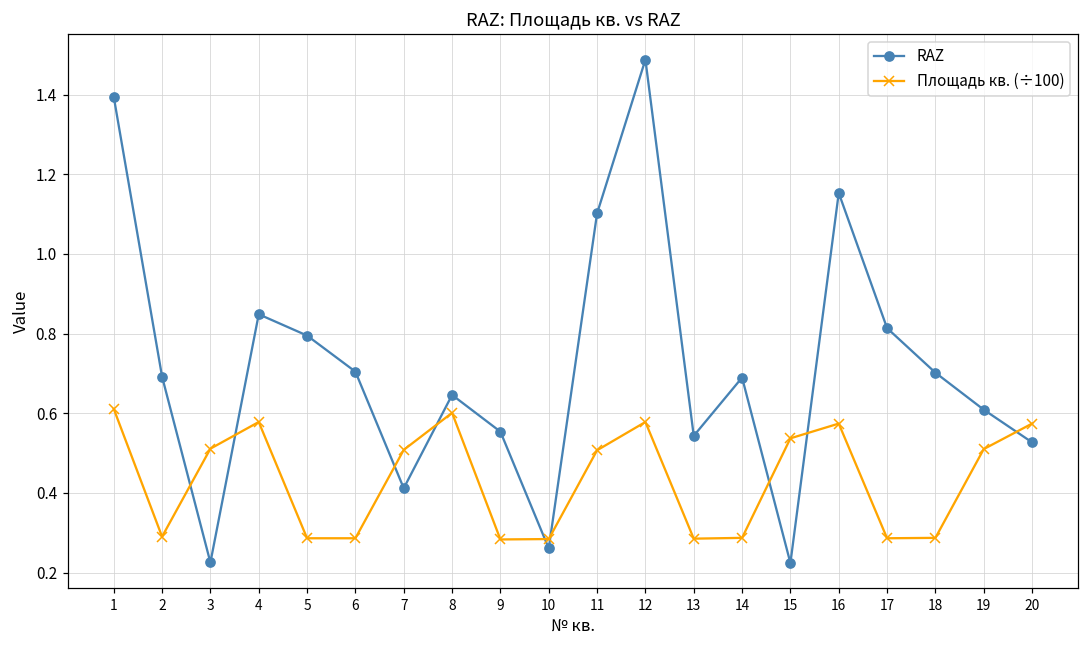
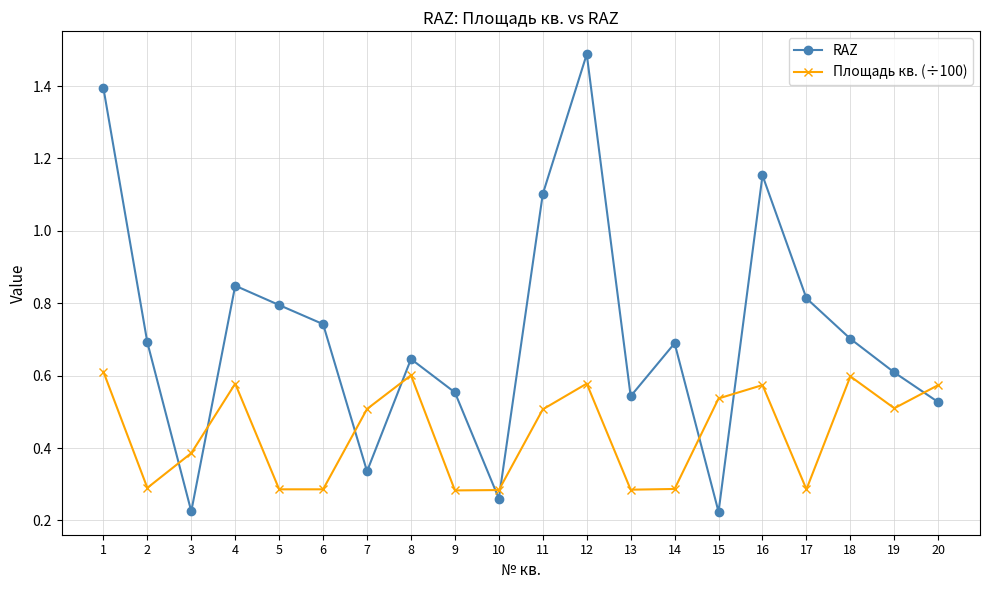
Площадь кв. (÷100), 3: 0.51 -> 0.39
RAZ, 6: 0.70 -> 0.74
RAZ, 7: 0.41 -> 0.34
Площадь кв. (÷100), 18: 0.29 -> 0.60
